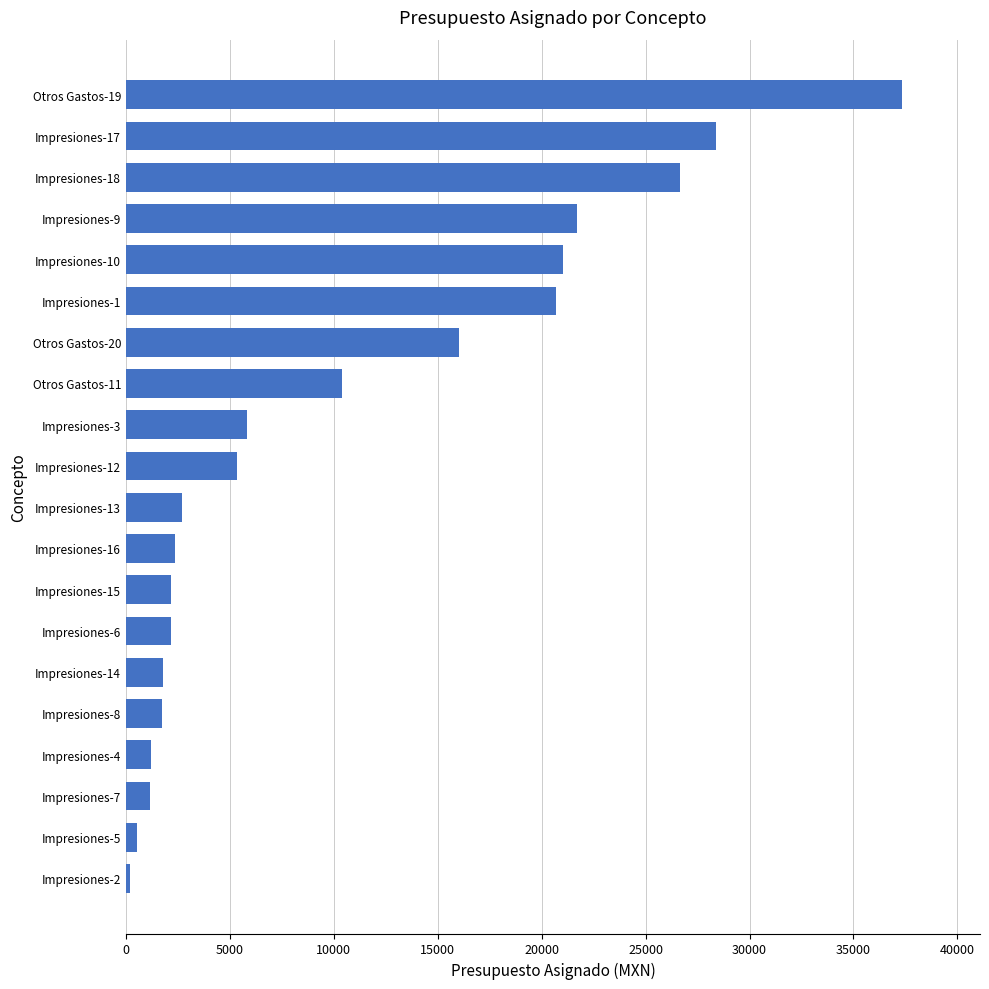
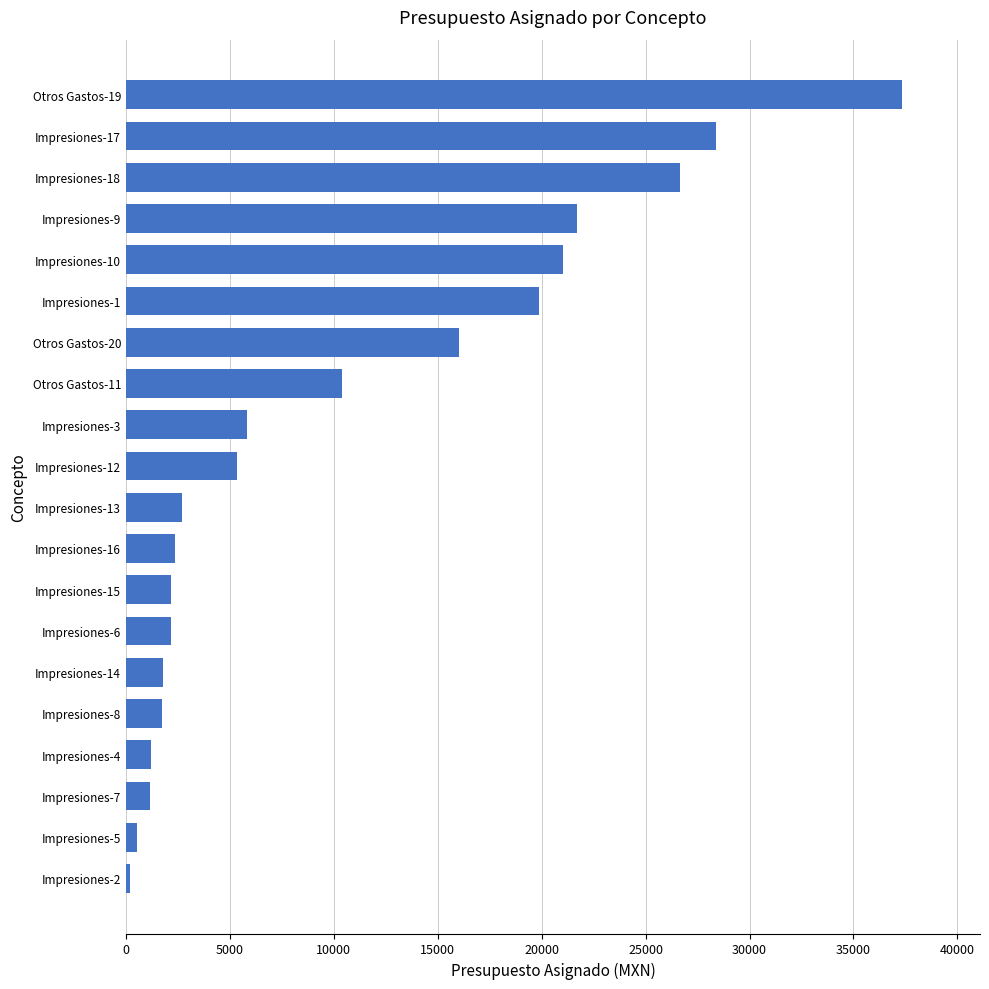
Impresiones-1: 20700 -> 19900
